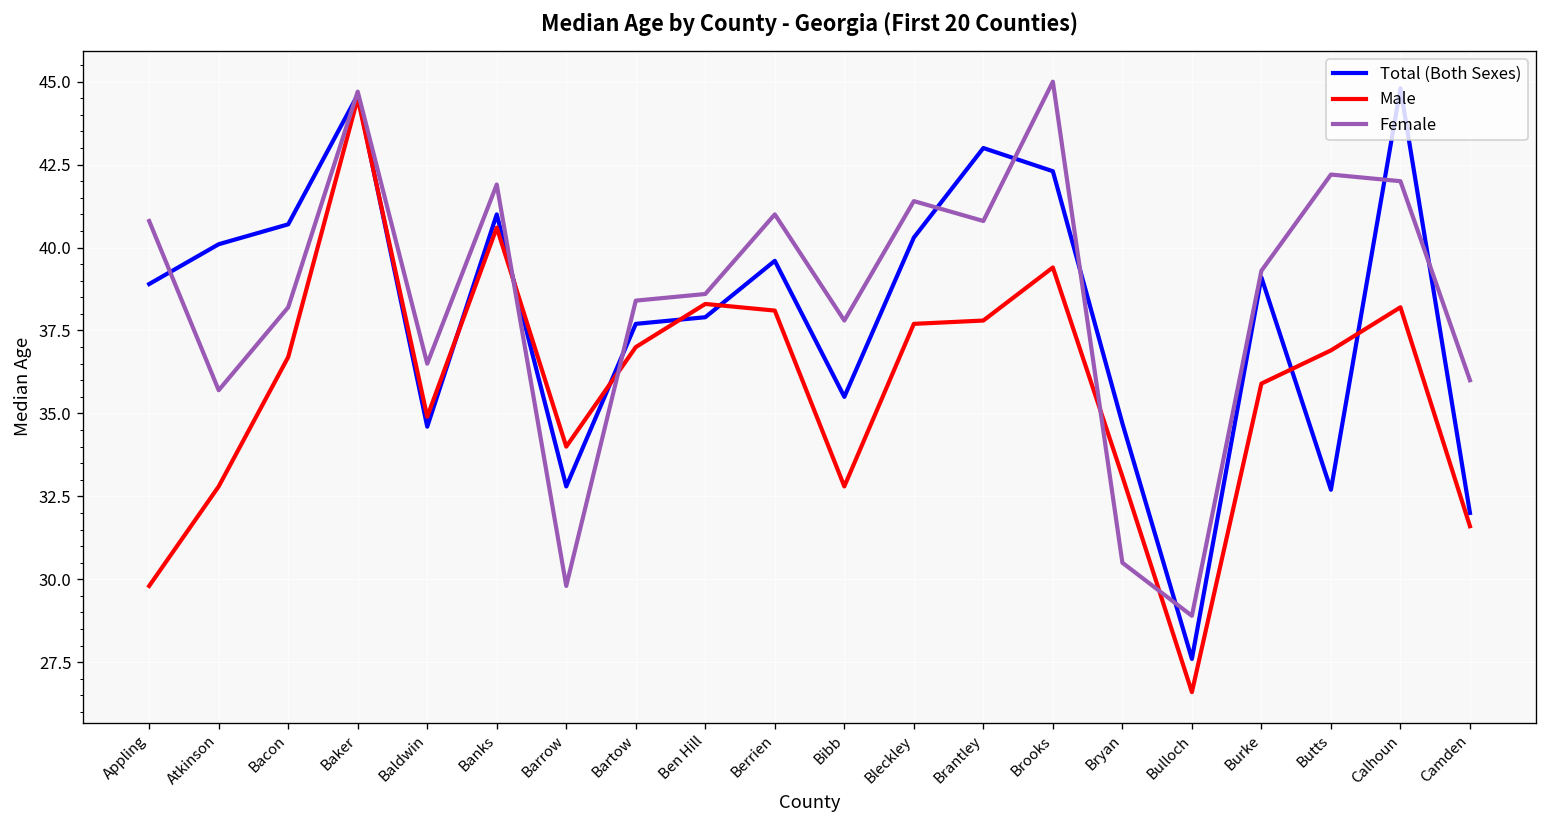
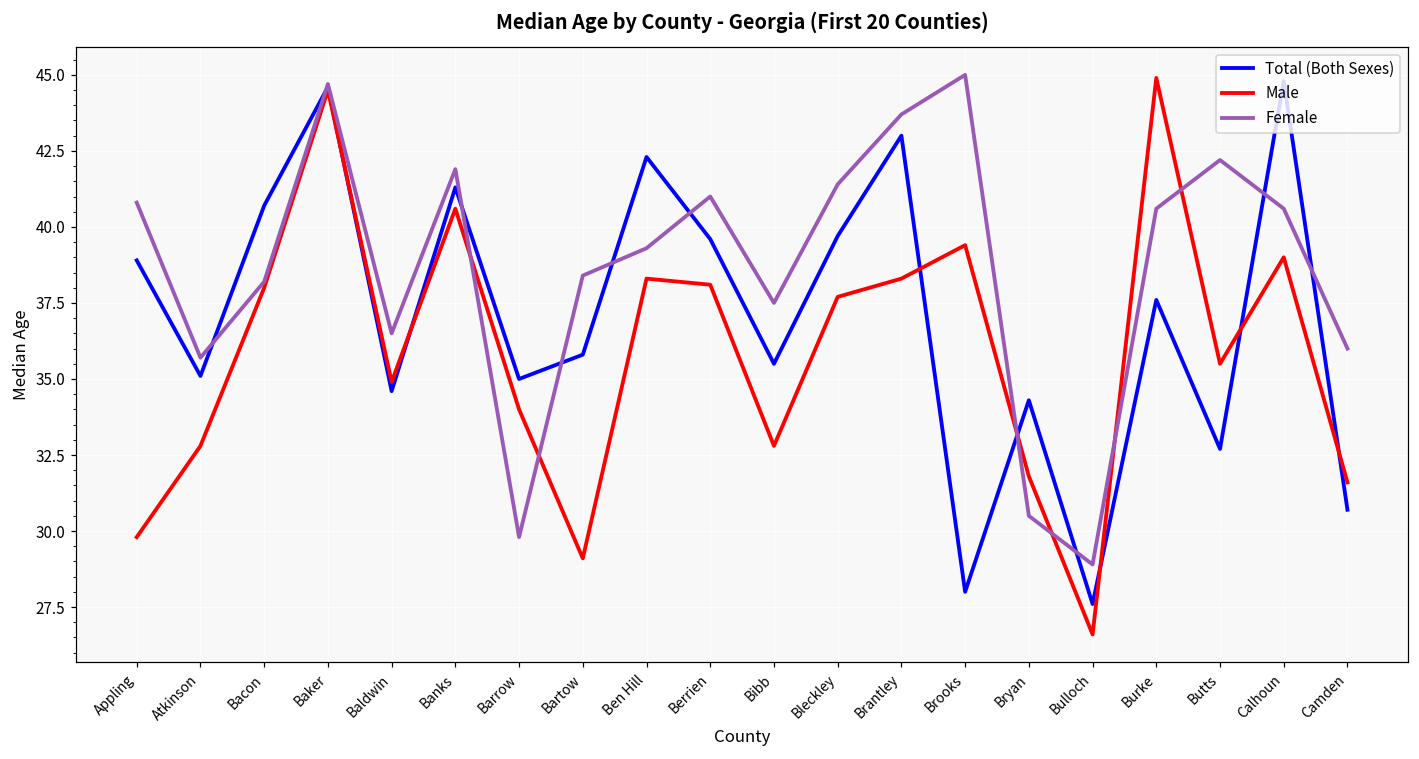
Total (Both Sexes), Atkinson: 40.1 -> 35.1
Male, Bacon: 36.7 -> 38.0
Total (Both Sexes), Banks: 41.0 -> 41.3
Total (Both Sexes), Barrow: 32.8 -> 35.0
Total (Both Sexes), Bartow: 37.7 -> 35.8
Male, Bartow: 37.0 -> 29.1
Total (Both Sexes), Ben Hill: 37.9 -> 42.3
Female, Ben Hill: 38.6 -> 39.3
Female, Bibb: 37.8 -> 37.5
Total (Both Sexes), Bleckley: 40.3 -> 39.7
Male, Brantley: 37.8 -> 38.3
Female, Brantley: 40.8 -> 43.7
Total (Both Sexes), Brooks: 42.3 -> 28.0
Total (Both Sexes), Bryan: 34.7 -> 34.3
Male, Bryan: 33.1 -> 31.8
Total (Both Sexes), Burke: 39.1 -> 37.6
Male, Burke: 35.9 -> 44.9
Female, Burke: 39.3 -> 40.6
Male, Butts: 36.9 -> 35.5
Male, Calhoun: 38.2 -> 39.0
Female, Calhoun: 42.0 -> 40.6
Total (Both Sexes), Camden: 32.0 -> 30.7
